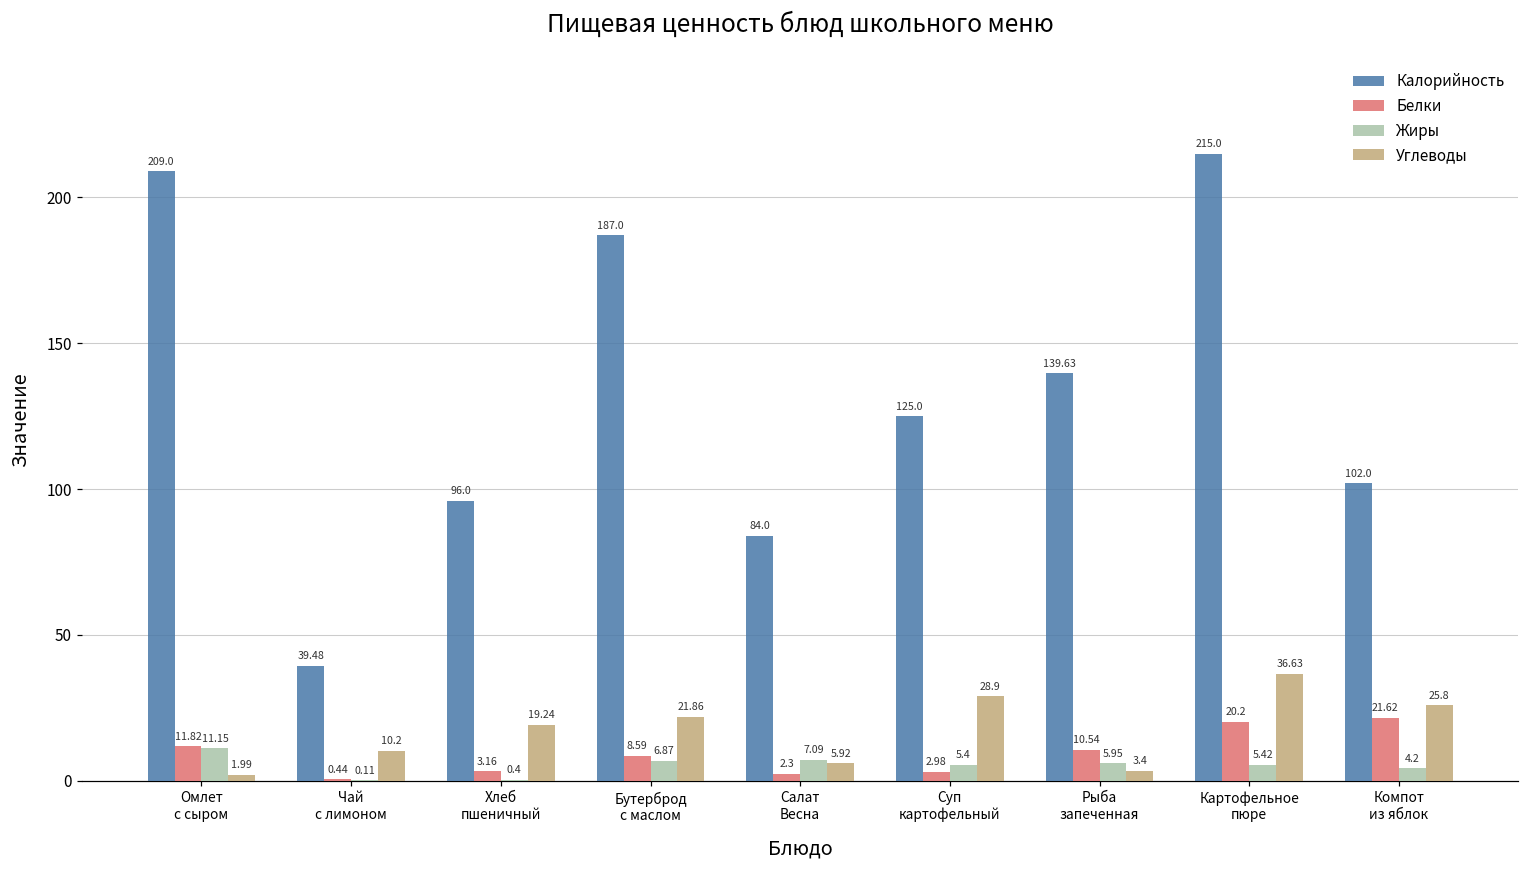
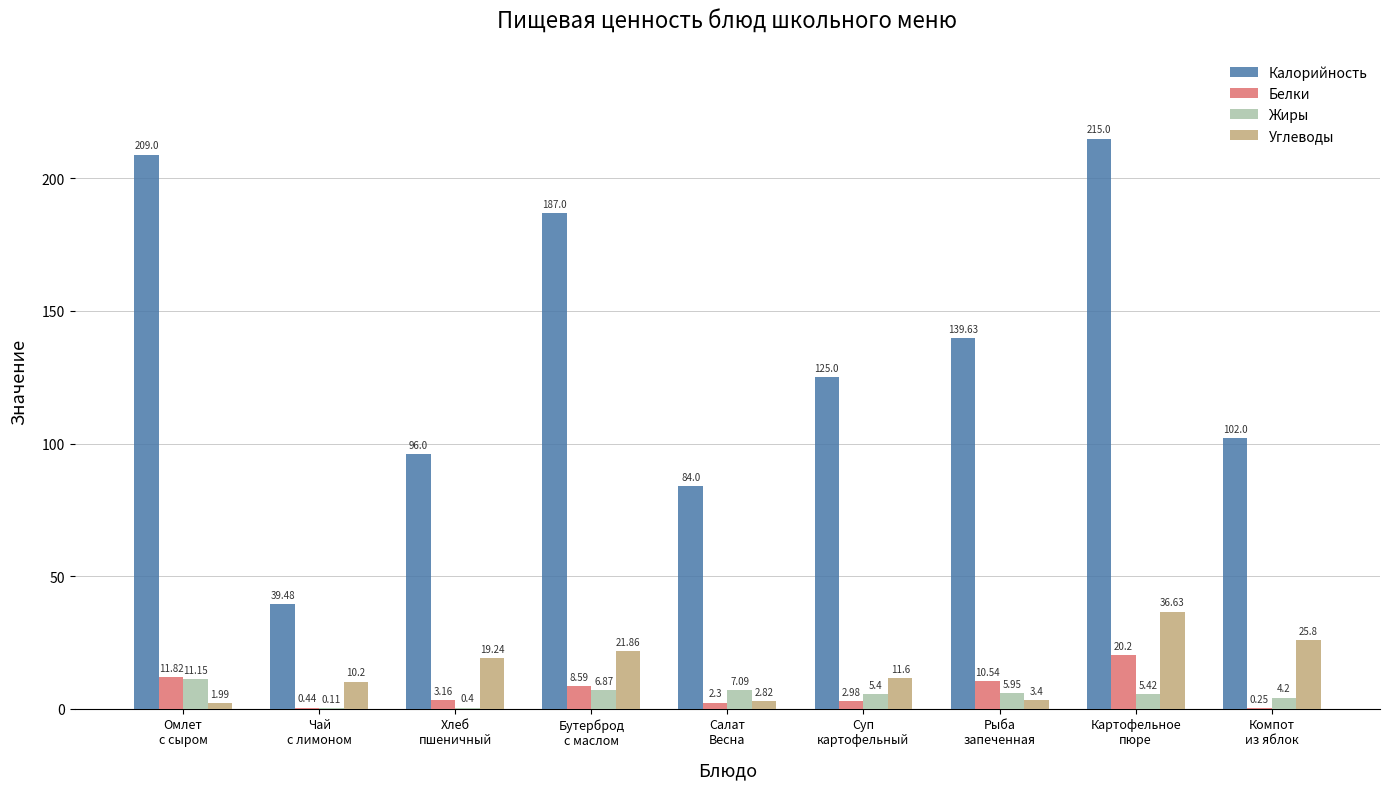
Углеводы, Салат Весна: 5.92 -> 2.82
Углеводы, Суп картофельный: 28.9 -> 11.6
Белки, Компот из яблок: 21.62 -> 0.25
